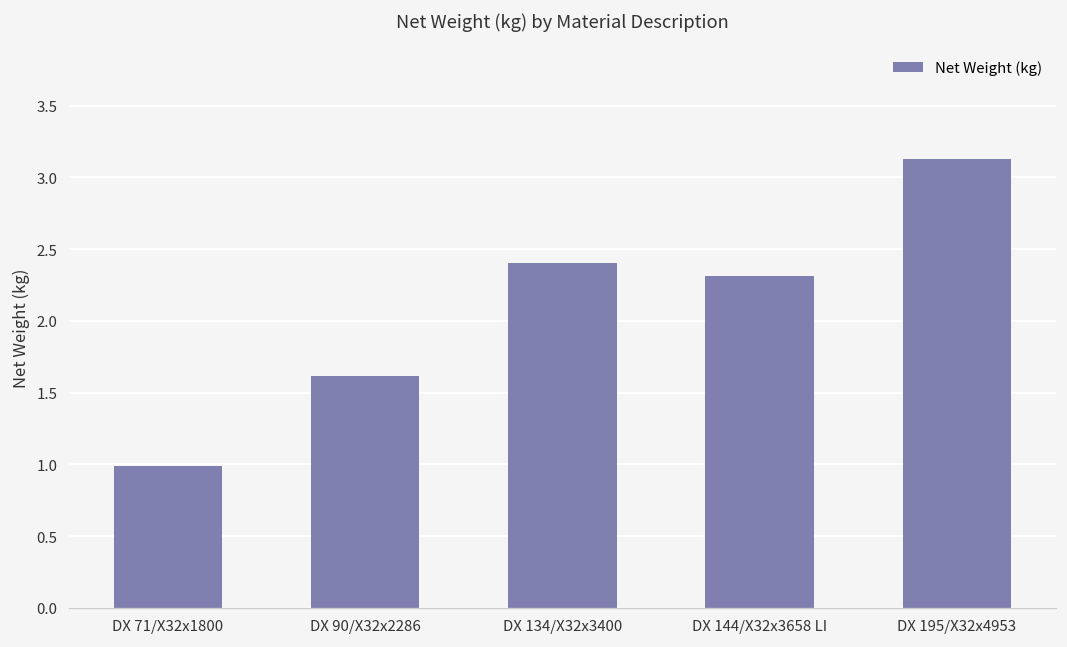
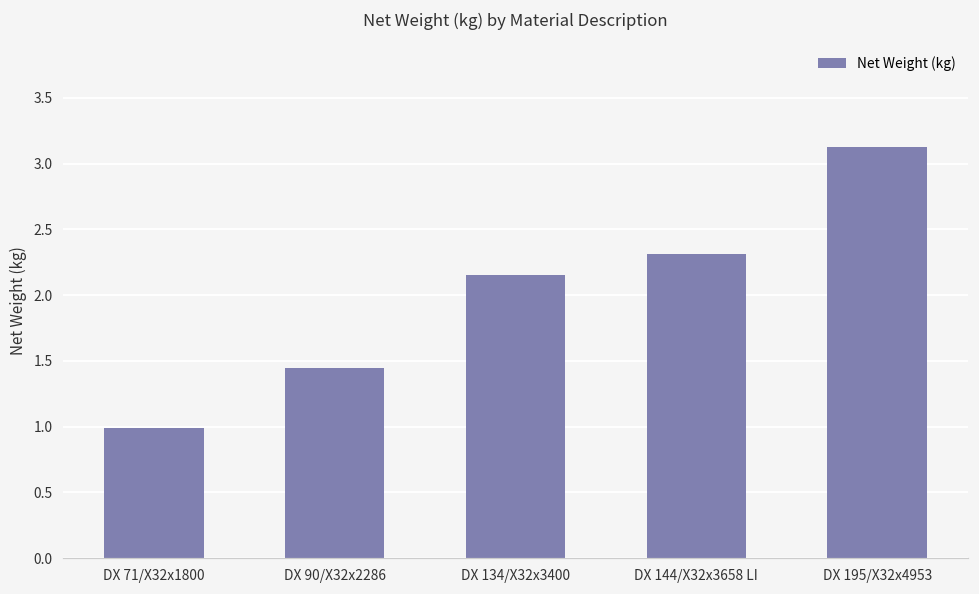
DX 90/X32x2286: 1.62 -> 1.44
DX 134/X32x3400: 2.40 -> 2.15
